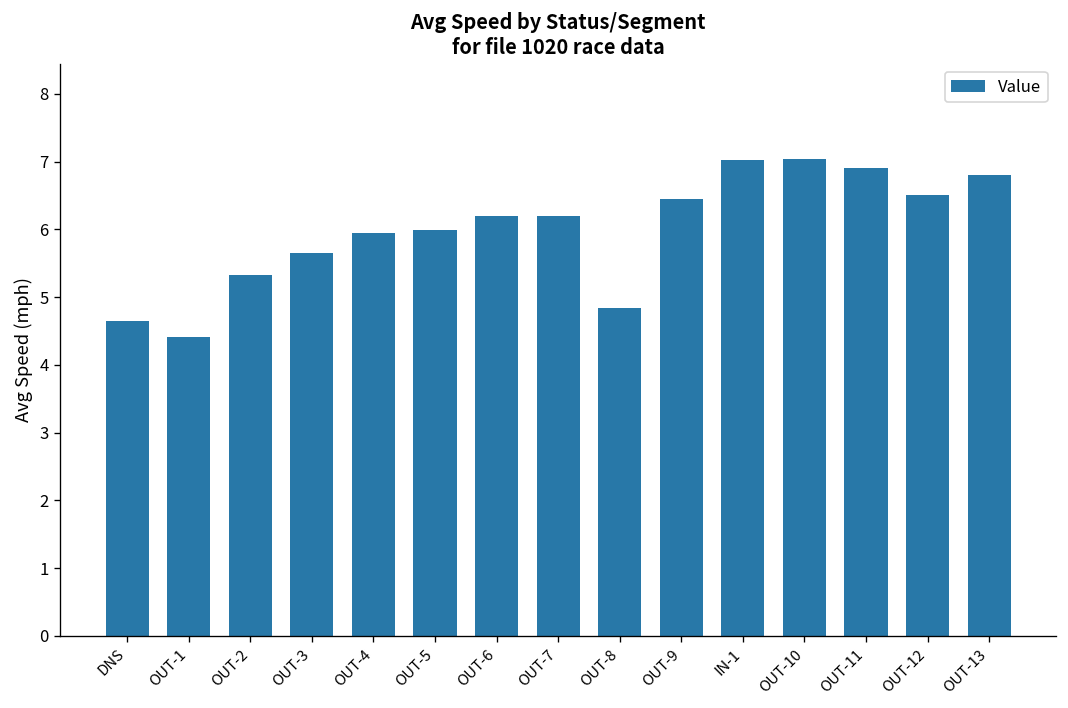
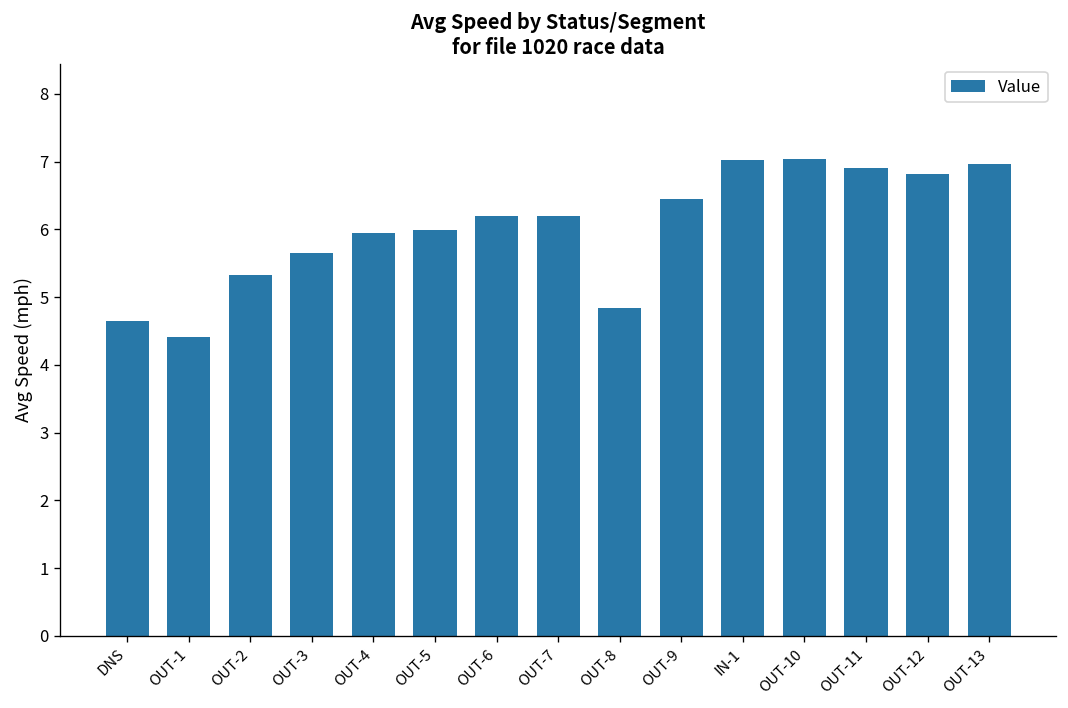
OUT-12: 6.5 -> 6.8
OUT-13: 6.8 -> 7.0
